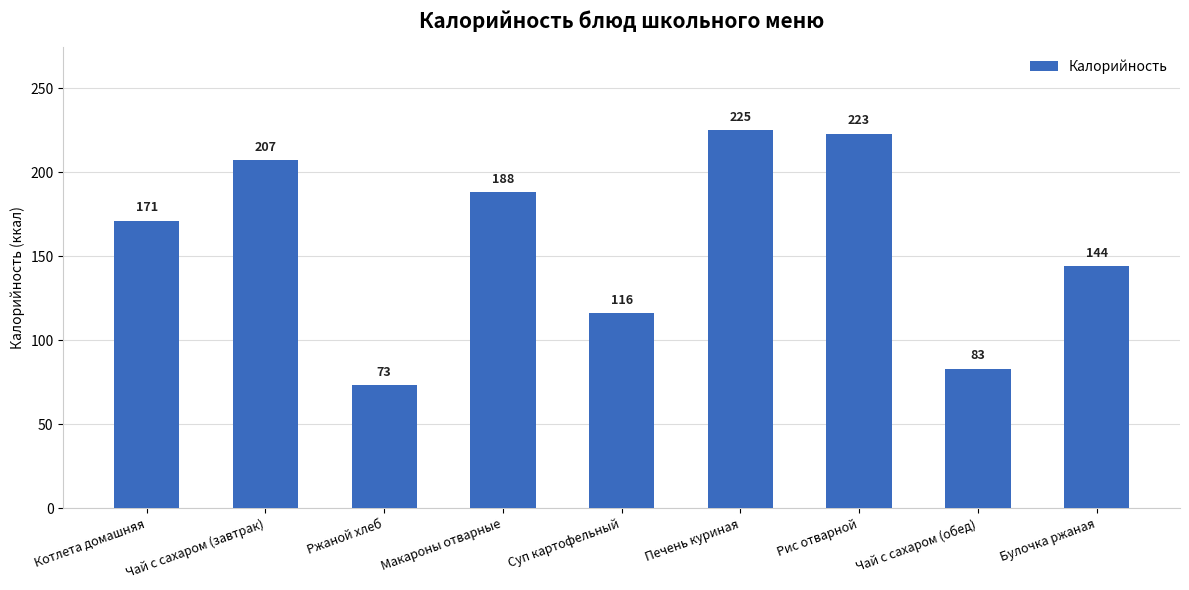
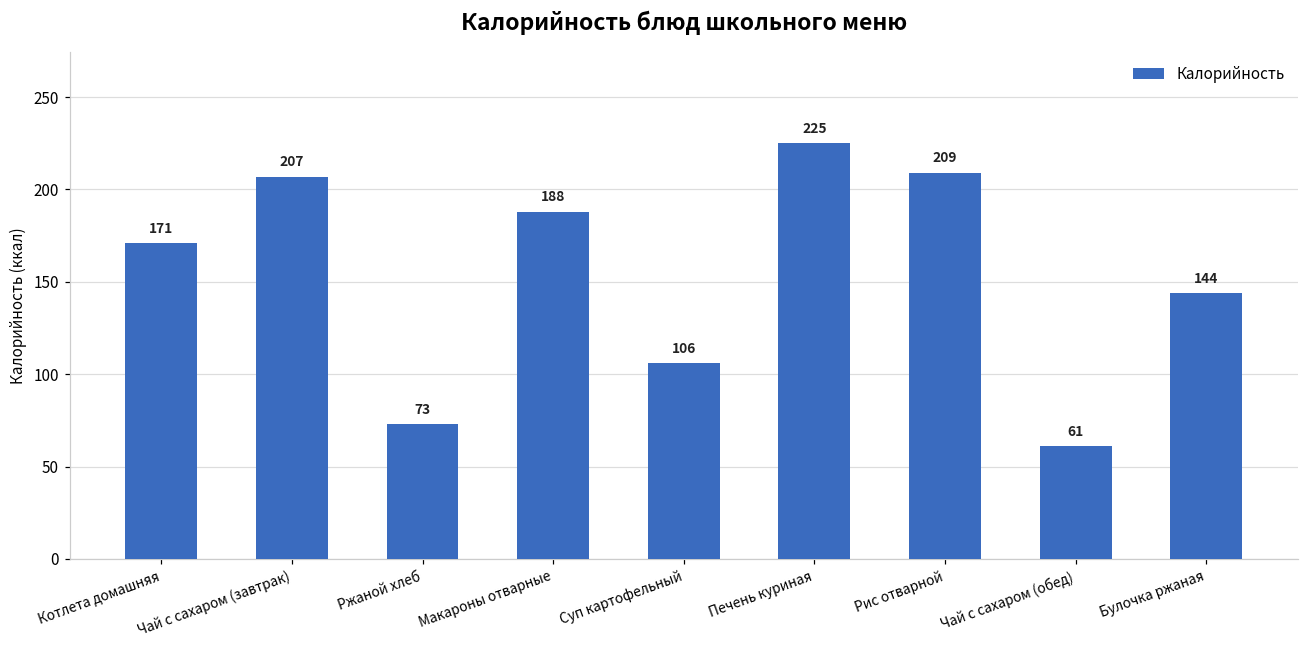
Суп картофельный: 116 -> 106
Рис отварной: 223 -> 209
Чай с сахаром (обед): 83 -> 61
